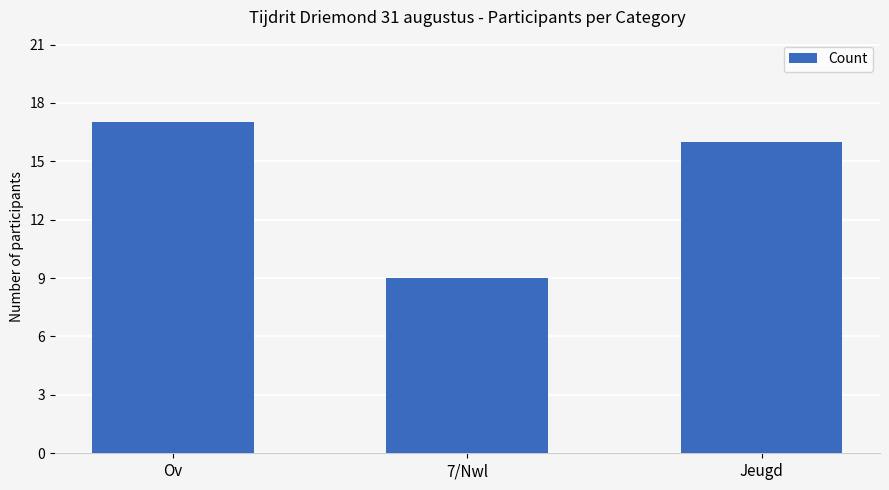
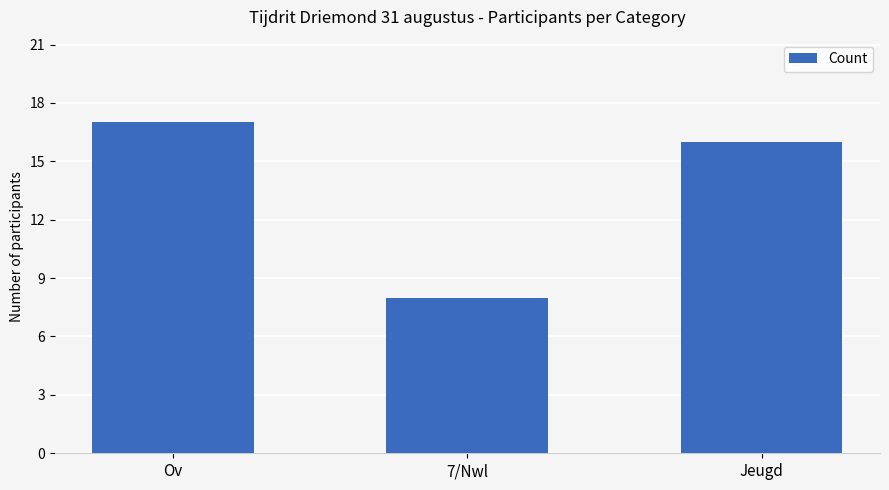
7/Nwl: 9 -> 8
